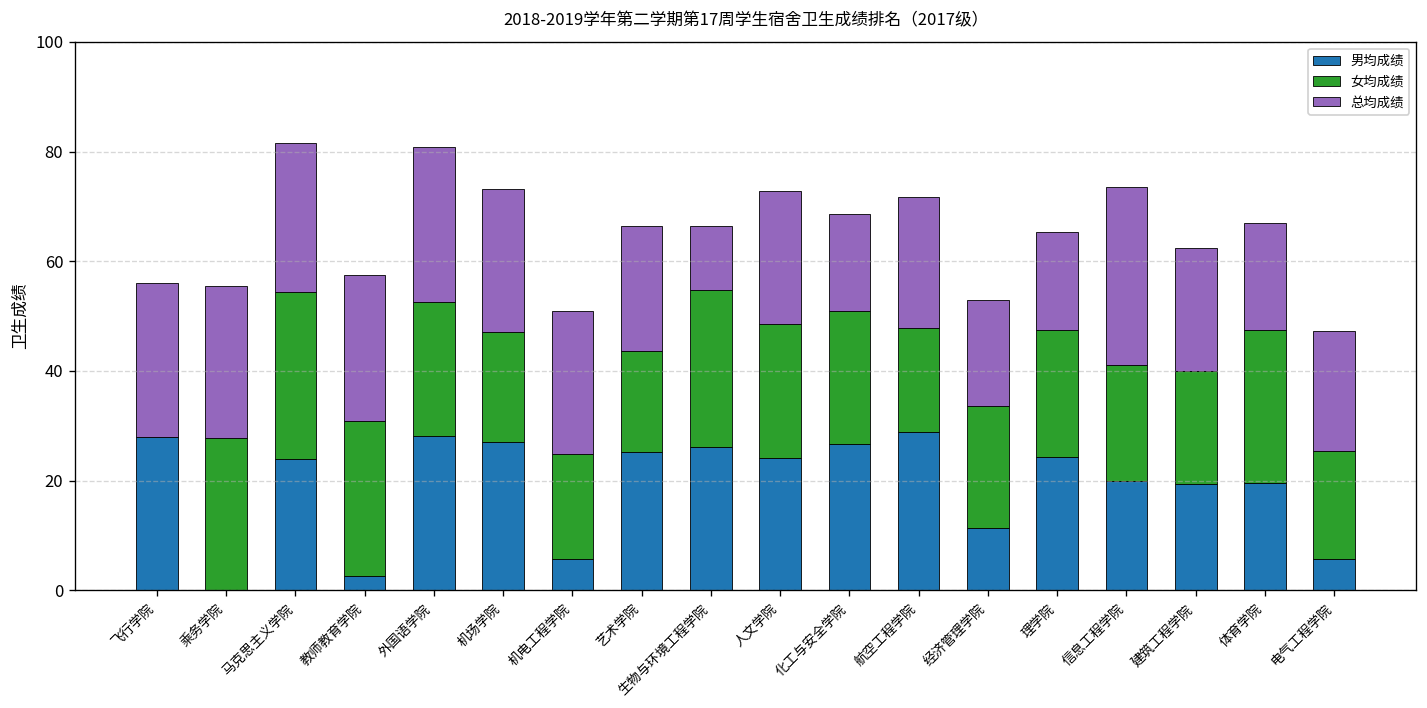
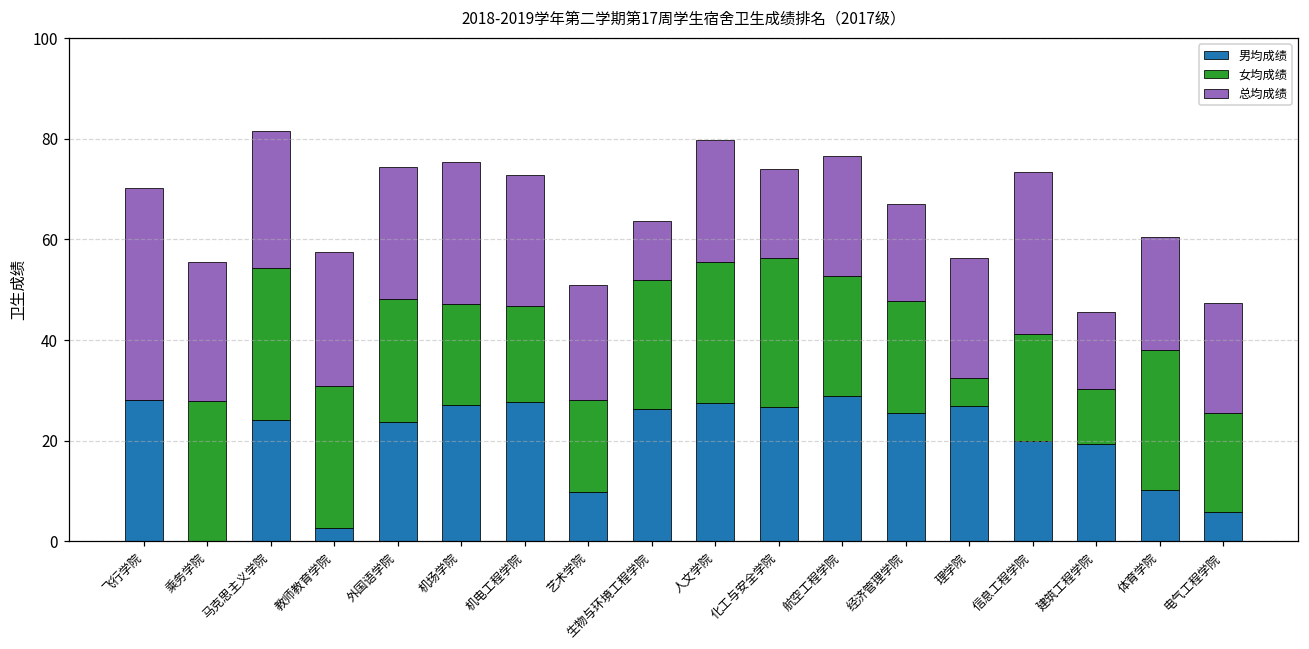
总均成绩, 飞行学院: 28 -> 42
男均成绩, 外国语学院: 28 -> 24
总均成绩, 外国语学院: 28 -> 26
总均成绩, 机场学院: 26 -> 28
男均成绩, 机电工程学院: 6 -> 28
男均成绩, 艺术学院: 25 -> 10
女均成绩, 生物与环境工程学院: 29 -> 26
男均成绩, 人文学院: 24 -> 27
女均成绩, 人文学院: 24 -> 28
女均成绩, 化工与安全学院: 24 -> 30
女均成绩, 航空工程学院: 19 -> 24
男均成绩, 经济管理学院: 11 -> 26
男均成绩, 理学院: 24 -> 27
女均成绩, 理学院: 23 -> 6
总均成绩, 理学院: 18 -> 24
女均成绩, 建筑工程学院: 21 -> 11
总均成绩, 建筑工程学院: 23 -> 15
男均成绩, 体育学院: 20 -> 10
总均成绩, 体育学院: 20 -> 22
